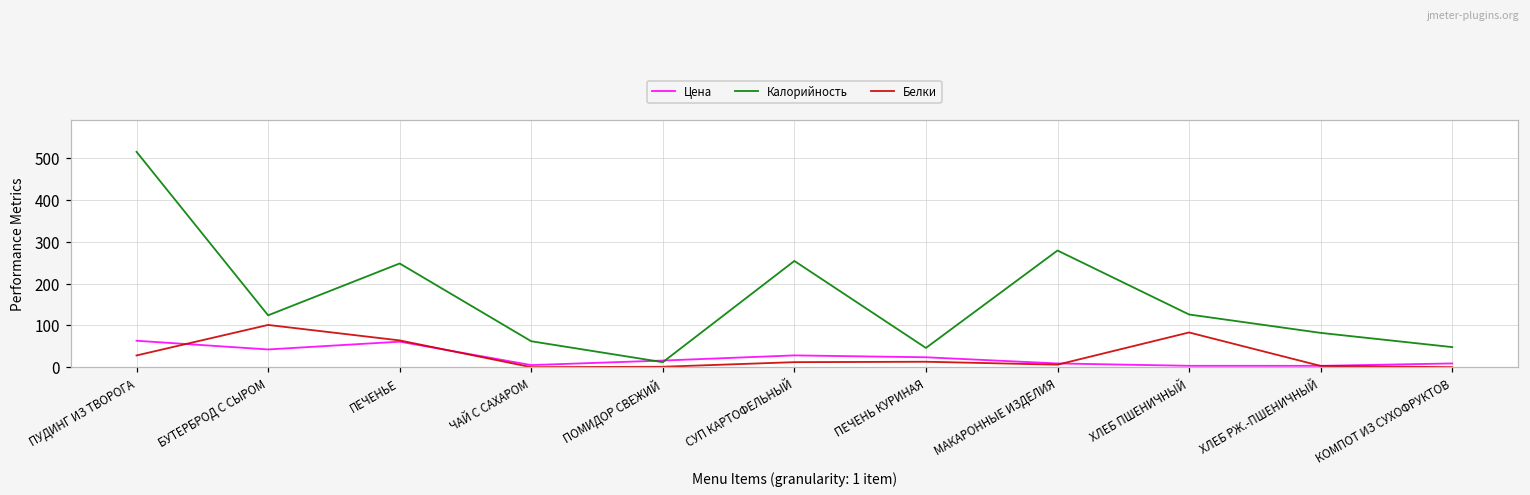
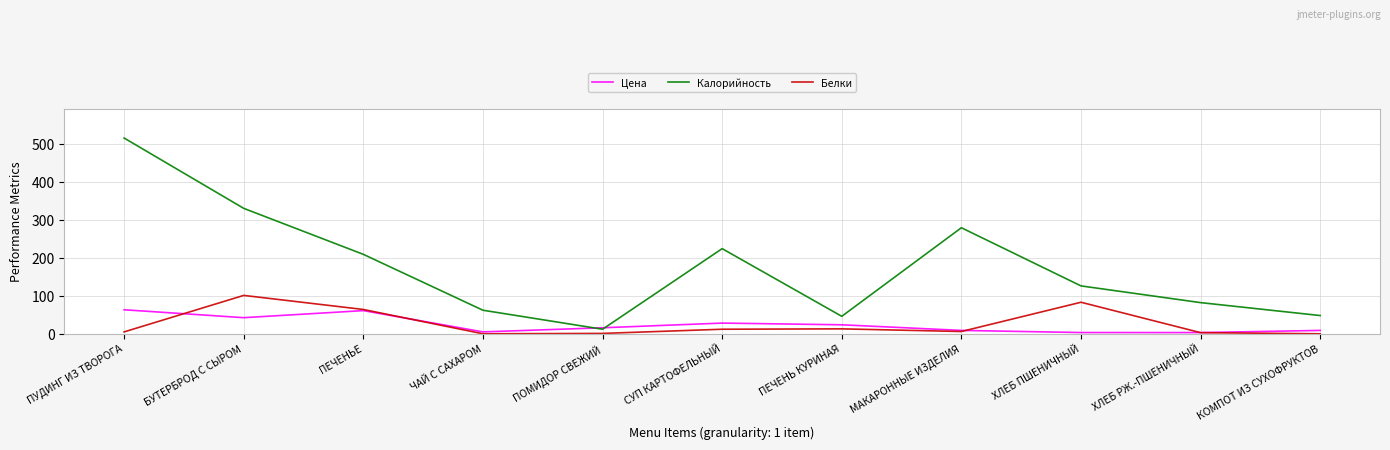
Белки, ПУДИНГ ИЗ ТВОРОГА: 30 -> 10
Калорийность, БУТЕРБРОД С СЫРОМ: 120 -> 330
Калорийность, ПЕЧЕНЬЕ: 250 -> 210
Калорийность, СУП КАРТОФЕЛЬНЫЙ: 250 -> 220
